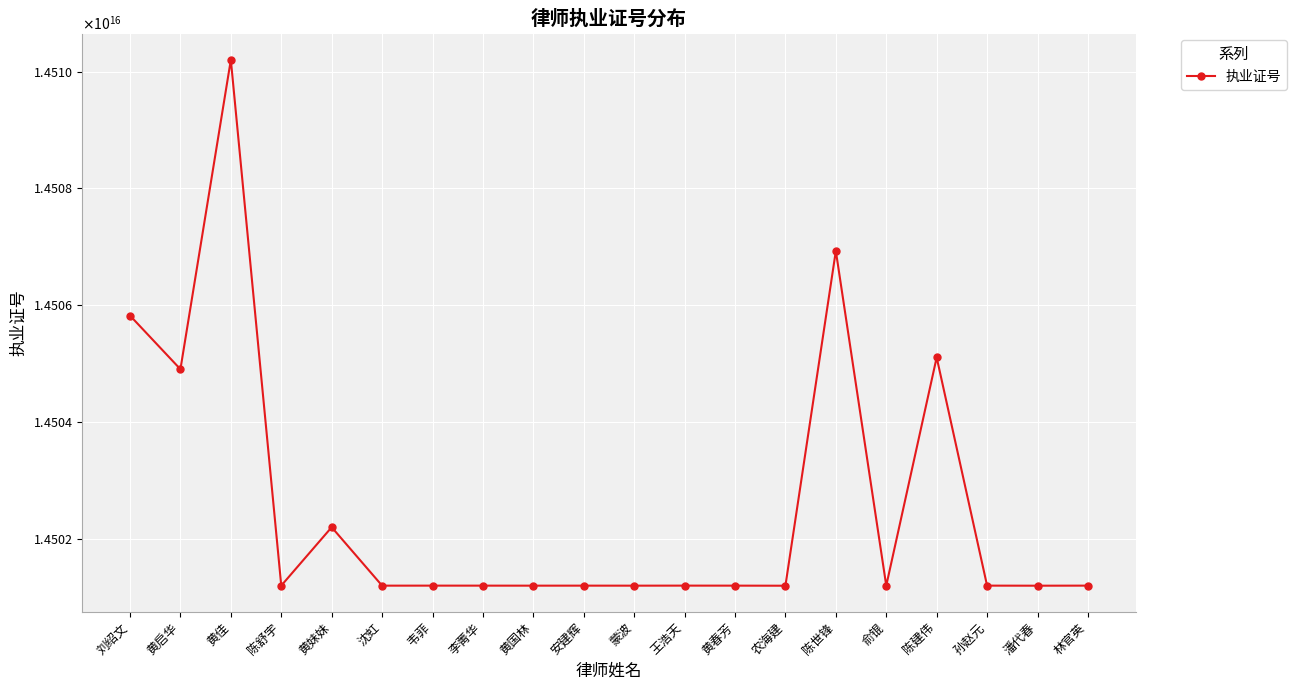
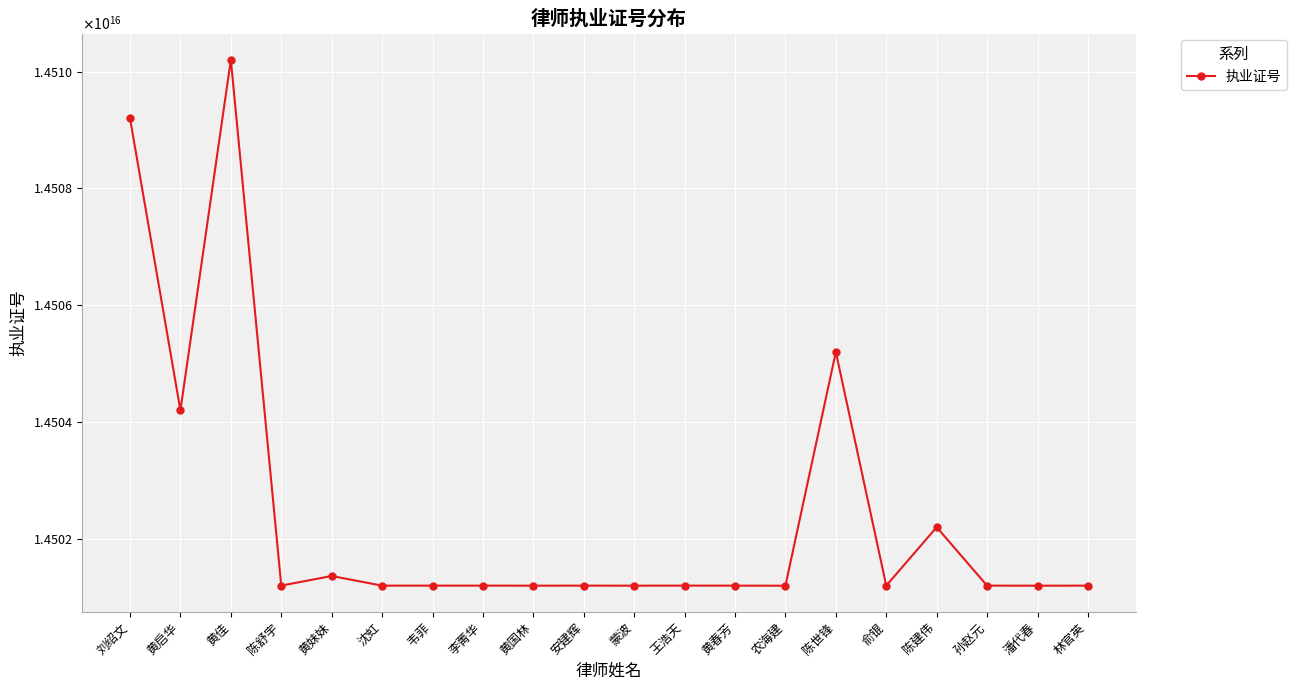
刘绍文: 14505800000000000 -> 14509200000000000
黄启华: 14504900000000000 -> 14504200000000000
黄妹妹: 14502200000000000 -> 14501400000000000
陈世锋: 14506900000000000 -> 14505200000000000
陈建伟: 14505100000000000 -> 14502200000000000
